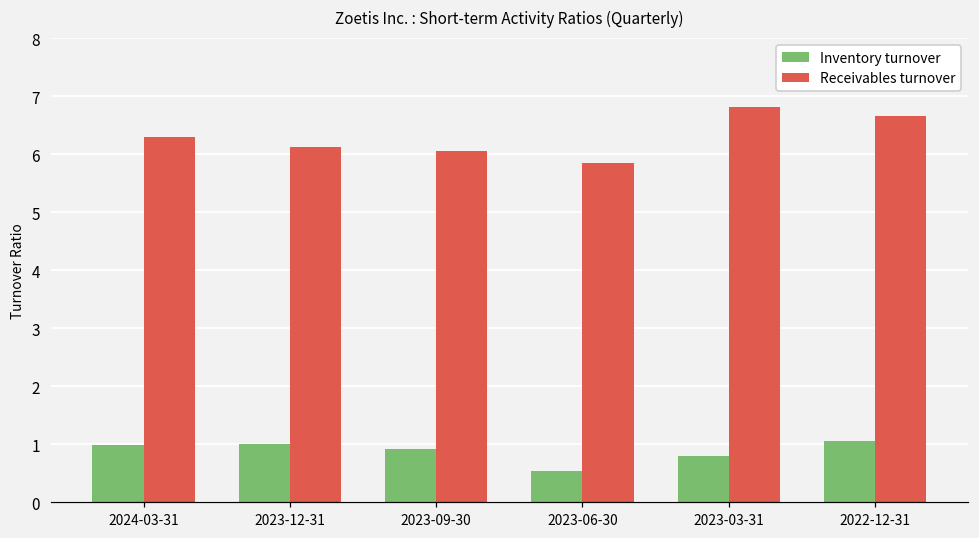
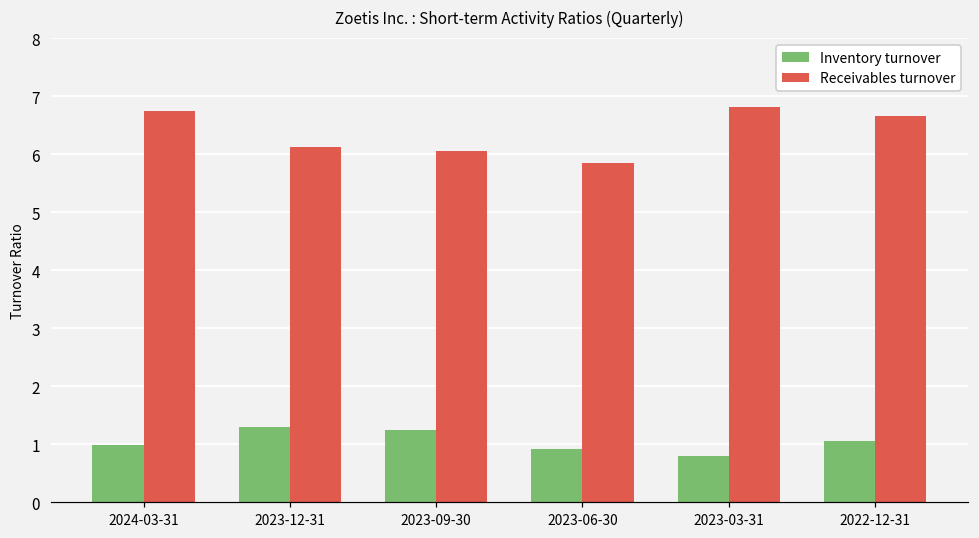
Receivables turnover, 2024-03-31: 6.3 -> 6.8
Inventory turnover, 2023-12-31: 1.0 -> 1.3
Inventory turnover, 2023-09-30: 0.9 -> 1.2
Inventory turnover, 2023-06-30: 0.5 -> 0.9
